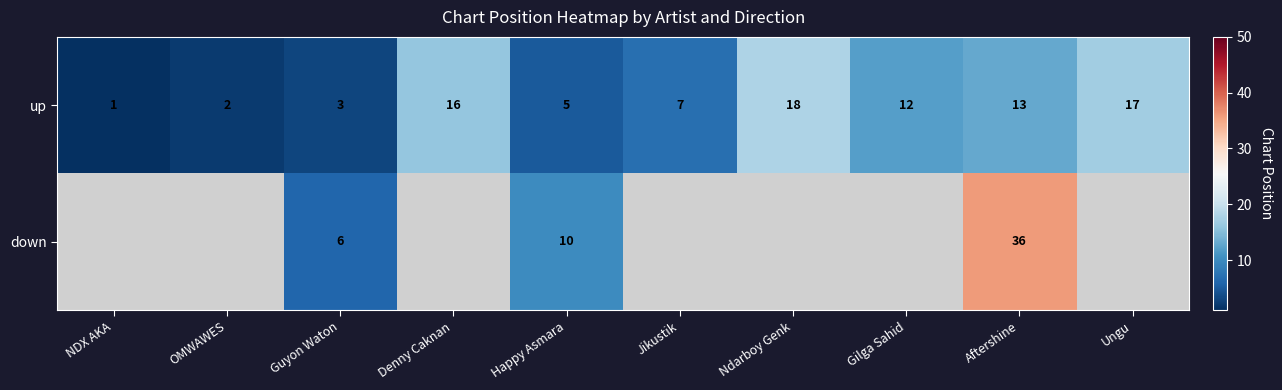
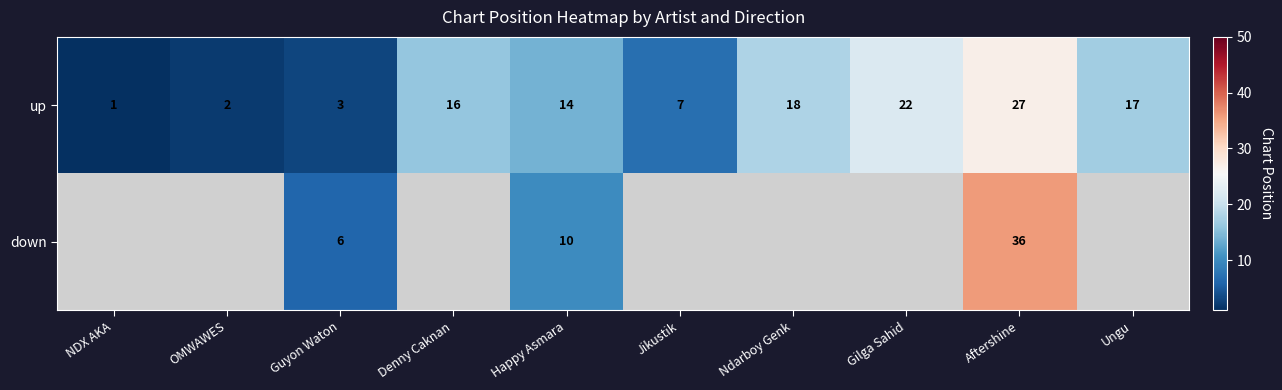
up, Happy Asmara: 5 -> 14
up, Gilga Sahid: 12 -> 22
up, Aftershine: 13 -> 27
